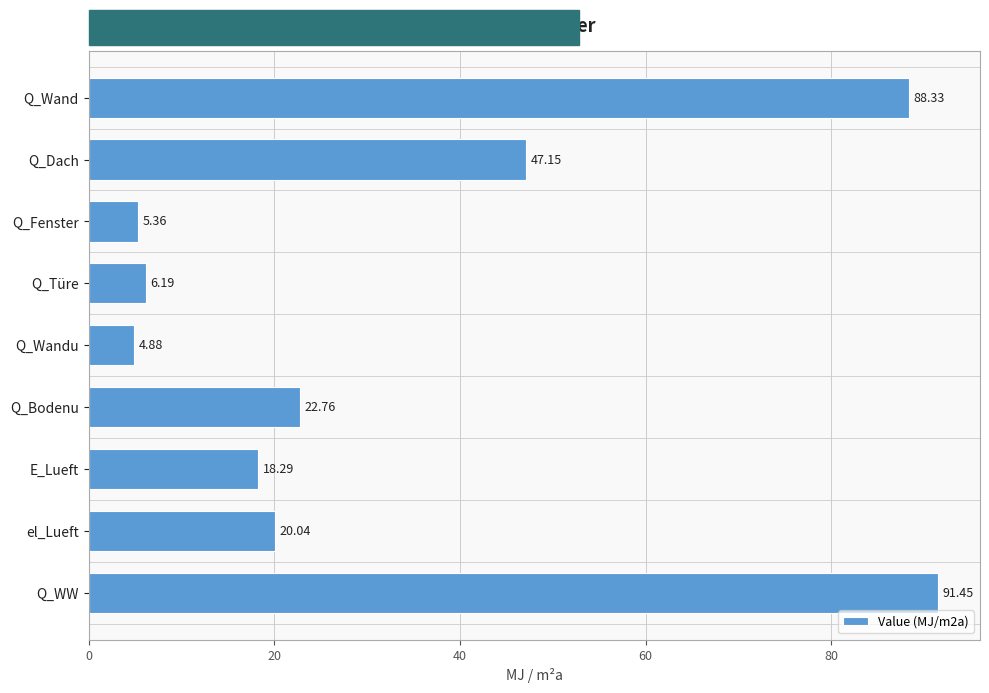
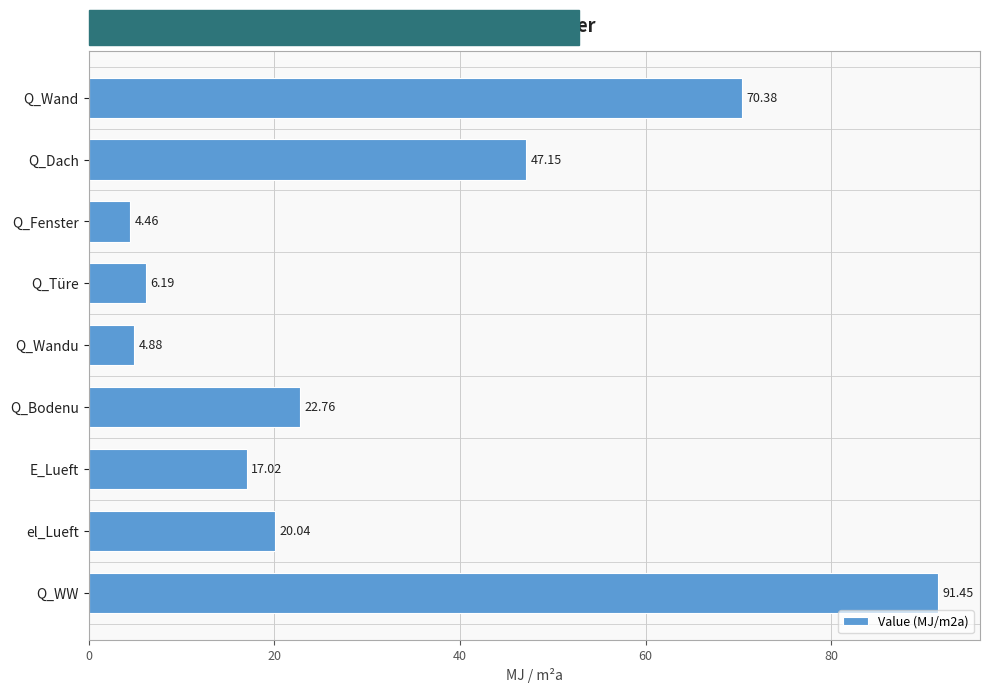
Q_Wand: 88.33 -> 70.38
Q_Fenster: 5.36 -> 4.46
E_Lueft: 18.29 -> 17.02
